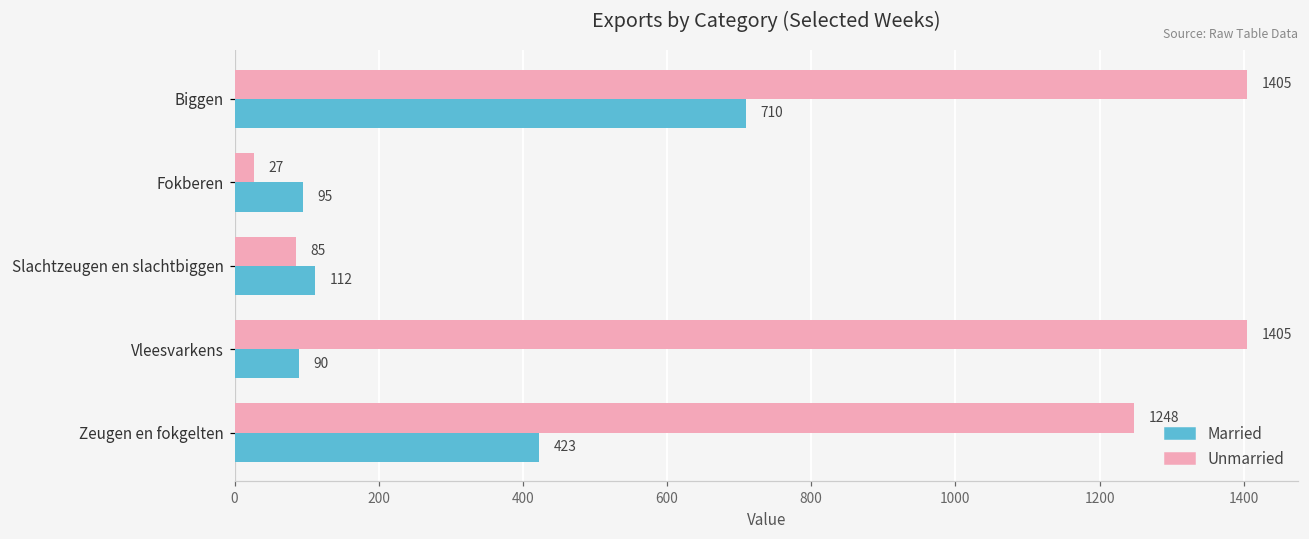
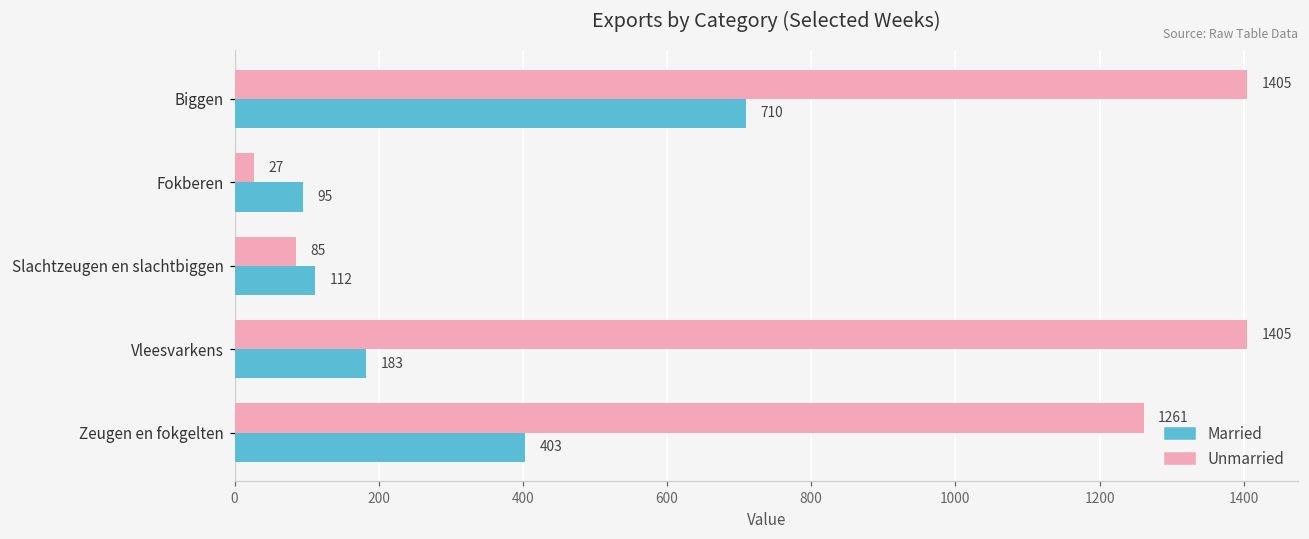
Married, Vleesvarkens: 90 -> 183
Unmarried, Zeugen en fokgelten: 1248 -> 1261
Married, Zeugen en fokgelten: 423 -> 403
